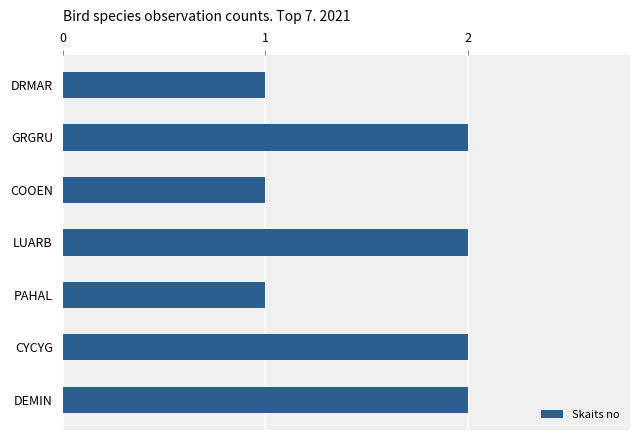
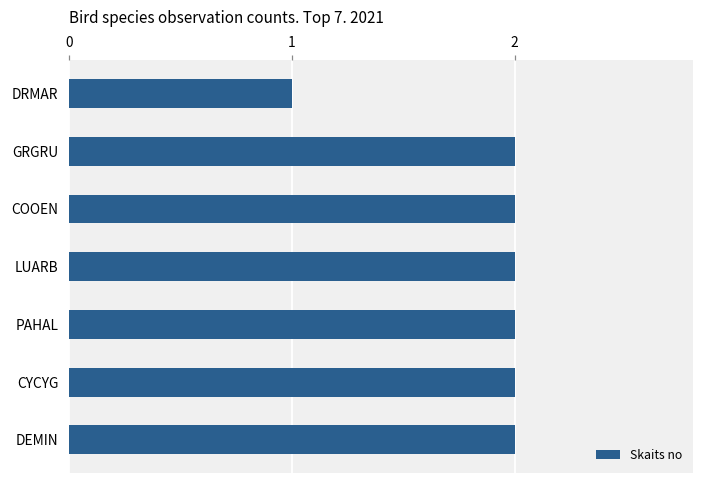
COOEN: 1 -> 2
PAHAL: 1 -> 2
